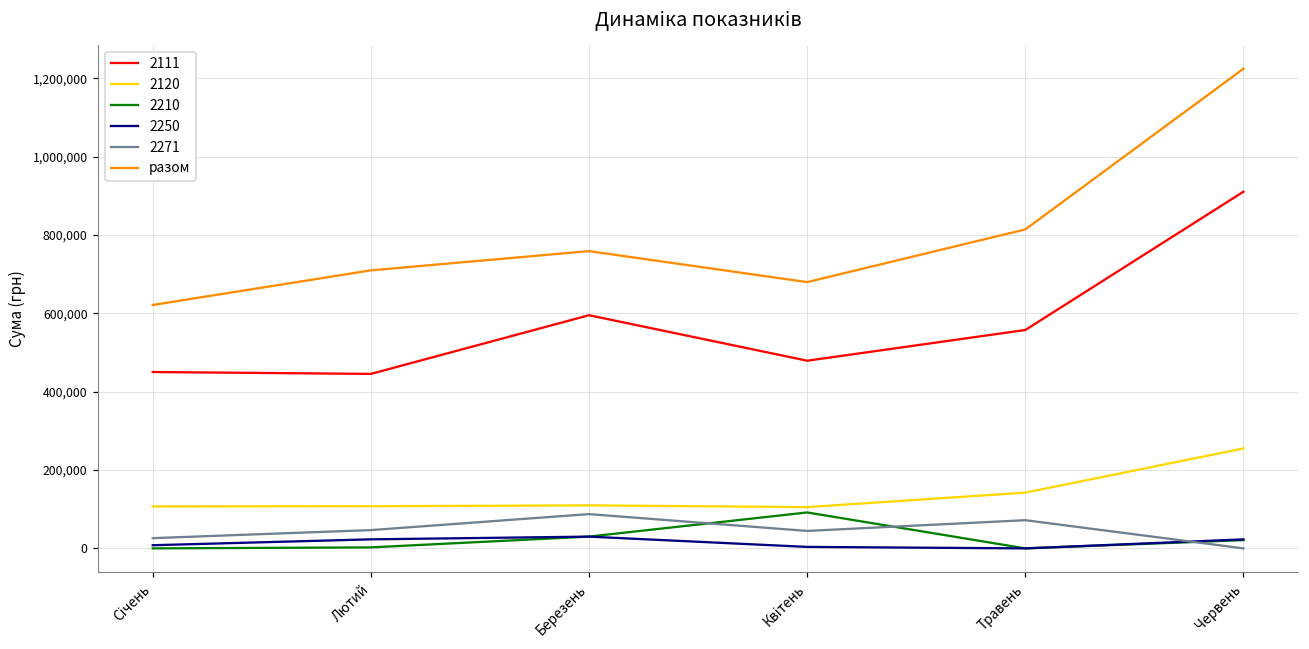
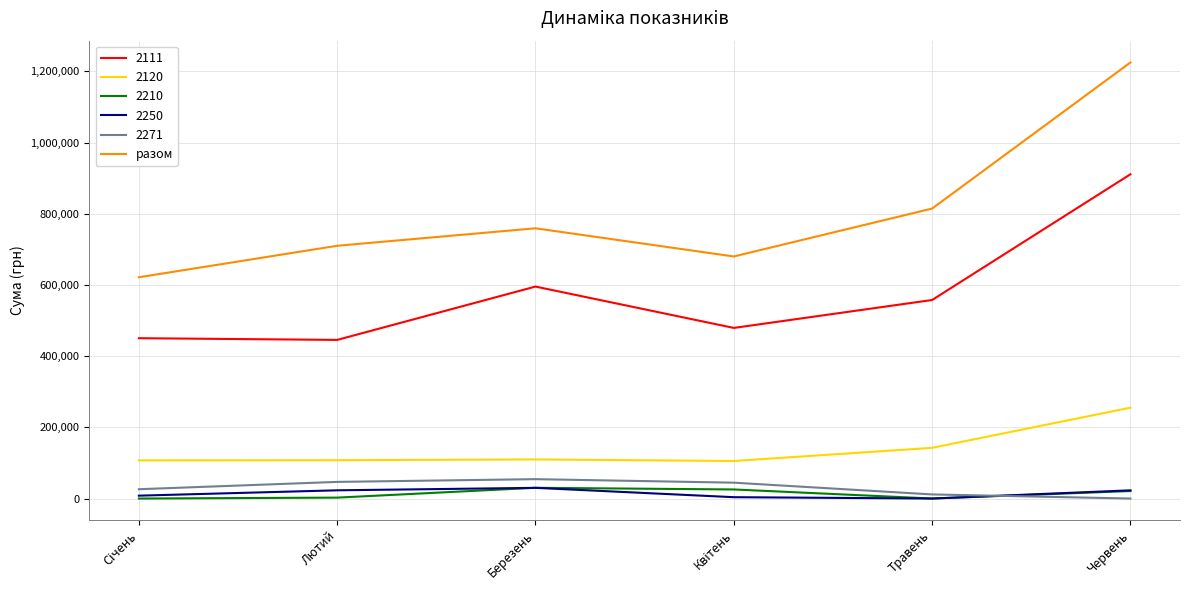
2271, Березень: 90,000 -> 50,000
2210, Квітень: 90,000 -> 30,000
2271, Травень: 70,000 -> 10,000
